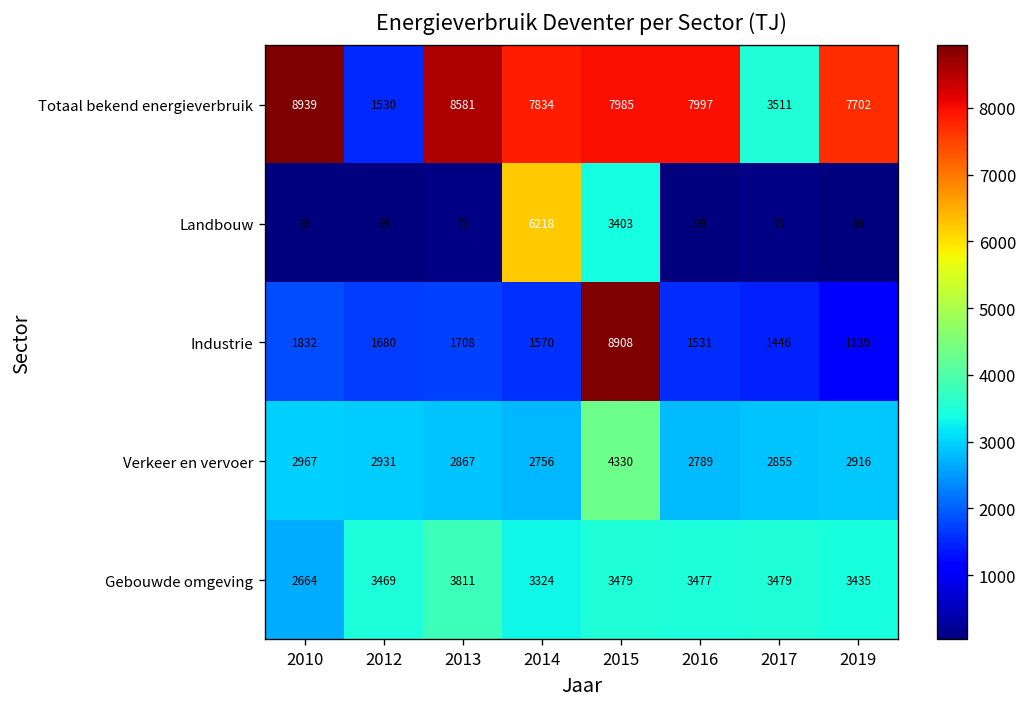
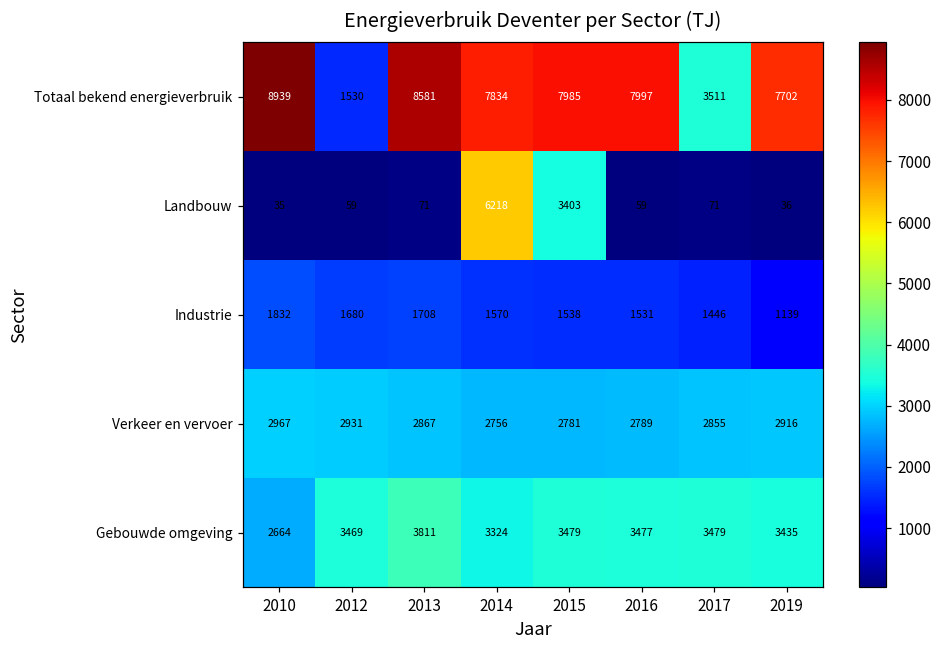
Industrie, 2015: 8908 -> 1538
Verkeer en vervoer, 2015: 4330 -> 2781
